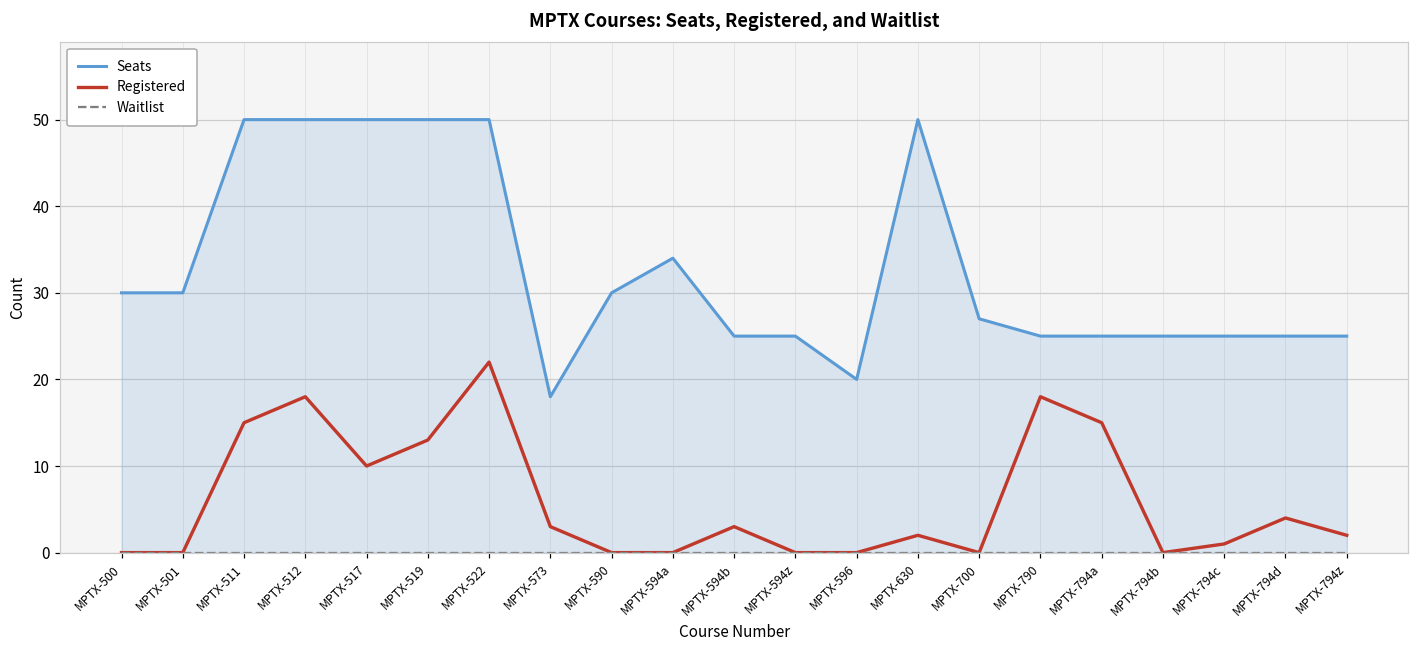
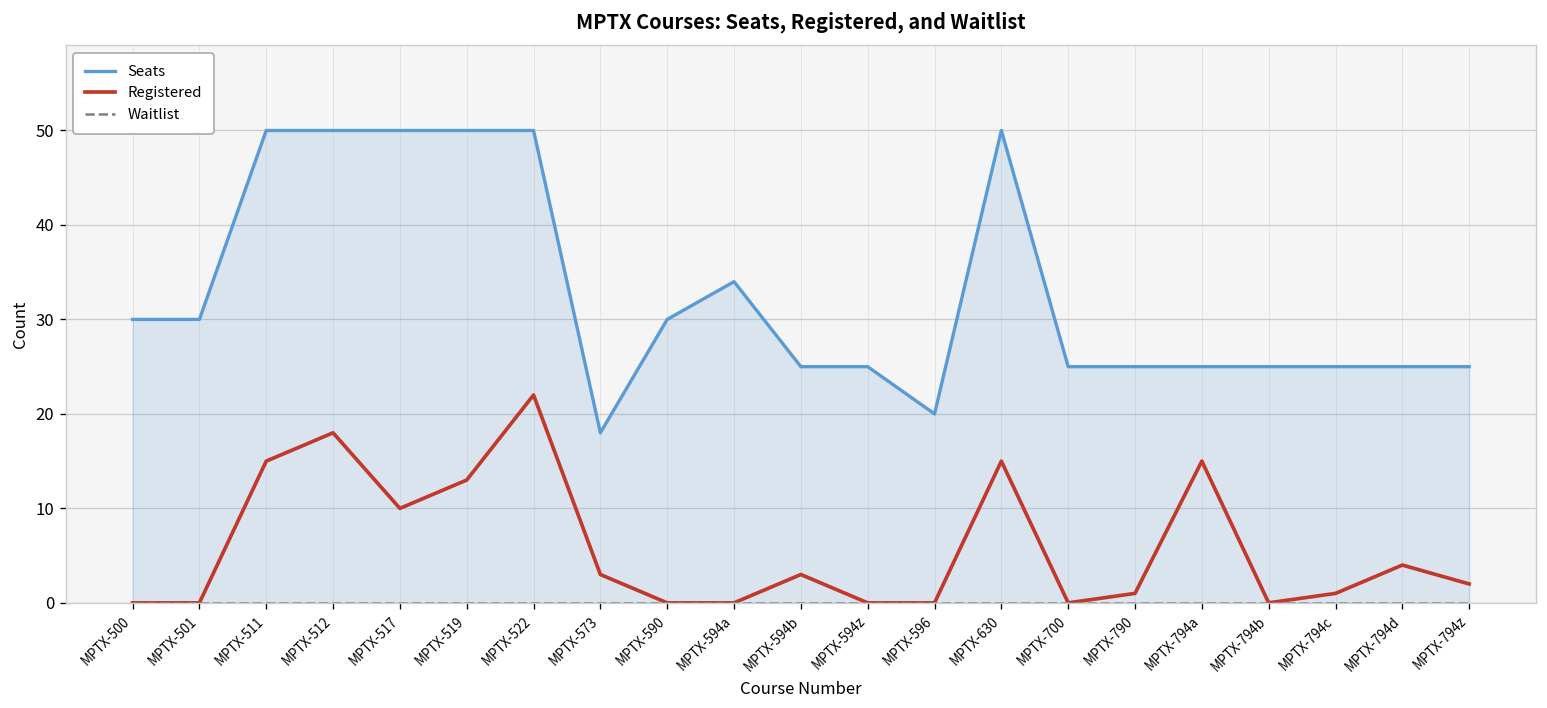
Registered, MPTX-630: 2 -> 15
Seats, MPTX-700: 27 -> 25
Registered, MPTX-790: 18 -> 1
